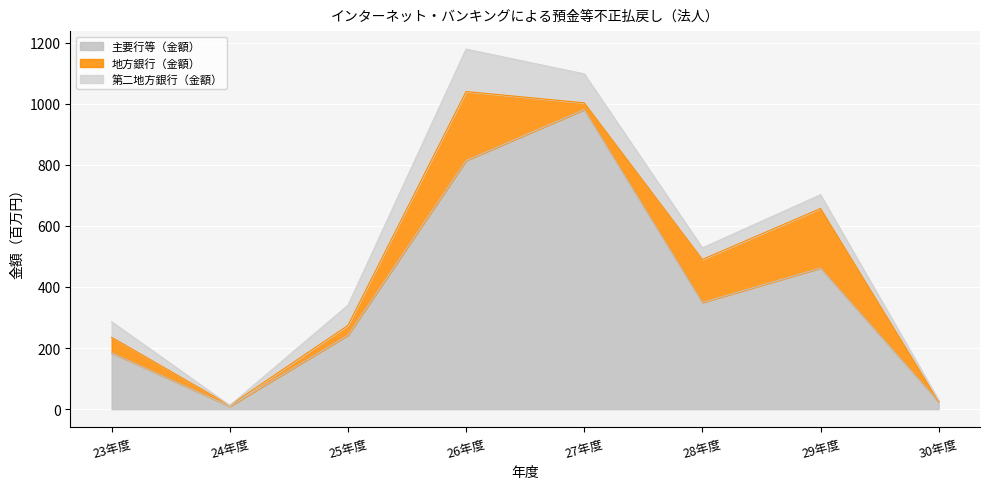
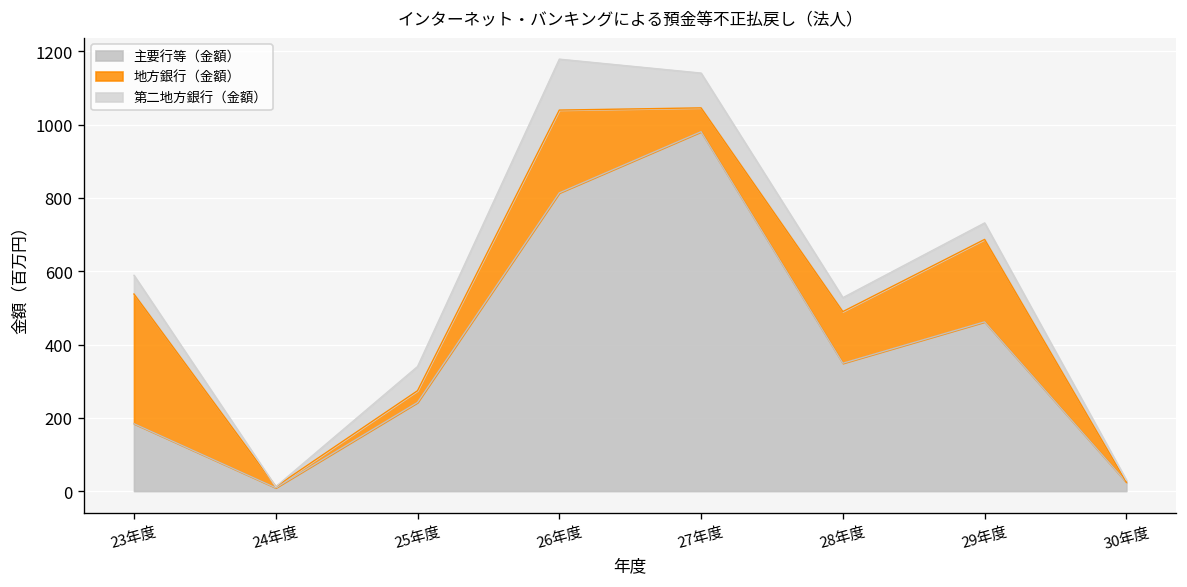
地方銀行（金額）, 23年度: 50 -> 350
地方銀行（金額）, 27年度: 20 -> 70
地方銀行（金額）, 29年度: 200 -> 230
